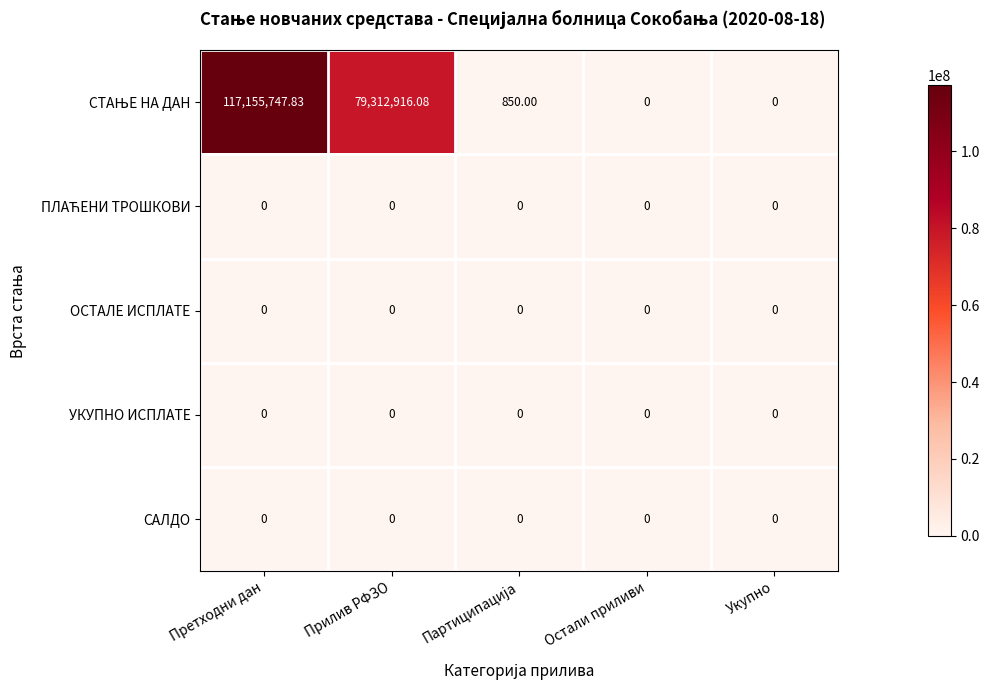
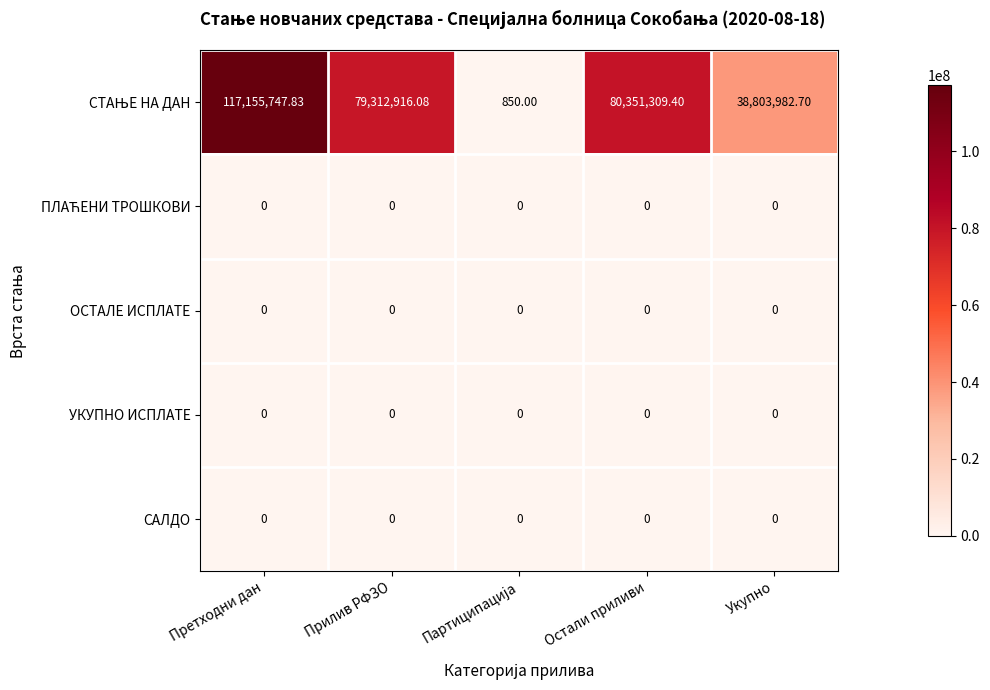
СТАЊЕ НА ДАН, Остали приливи: 0 -> 80,351,309.40
СТАЊЕ НА ДАН, Укупно: 0 -> 38,803,982.70
